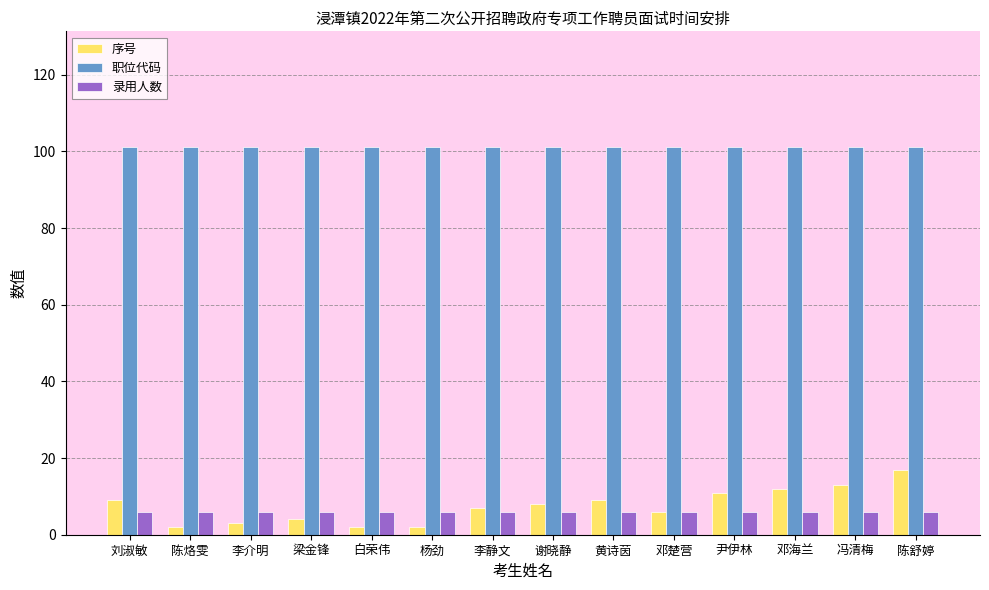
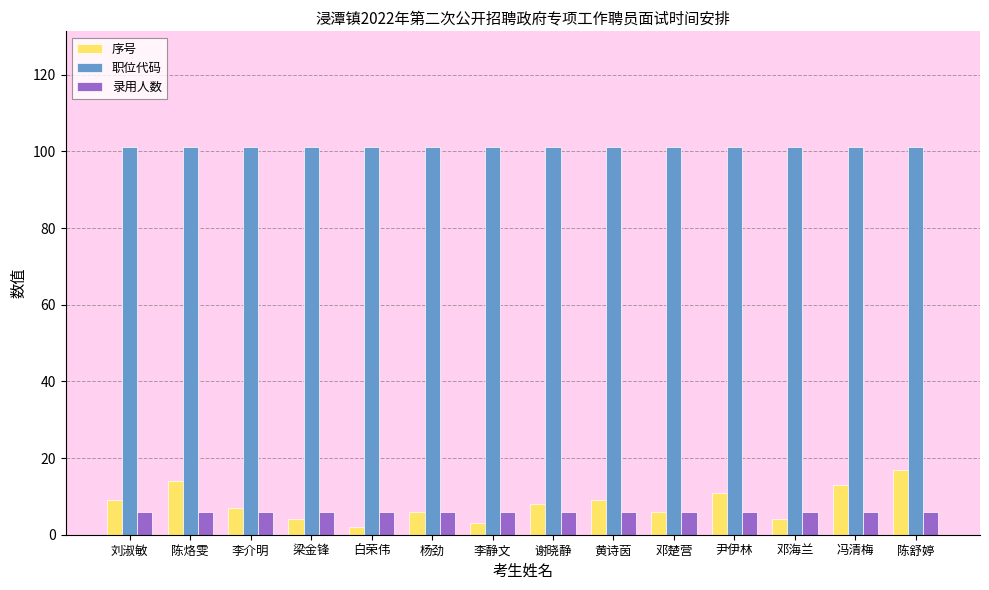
序号, 陈烙雯: 2 -> 14
序号, 李介明: 3 -> 7
序号, 杨劲: 2 -> 6
序号, 李静文: 7 -> 3
序号, 邓海兰: 12 -> 4
